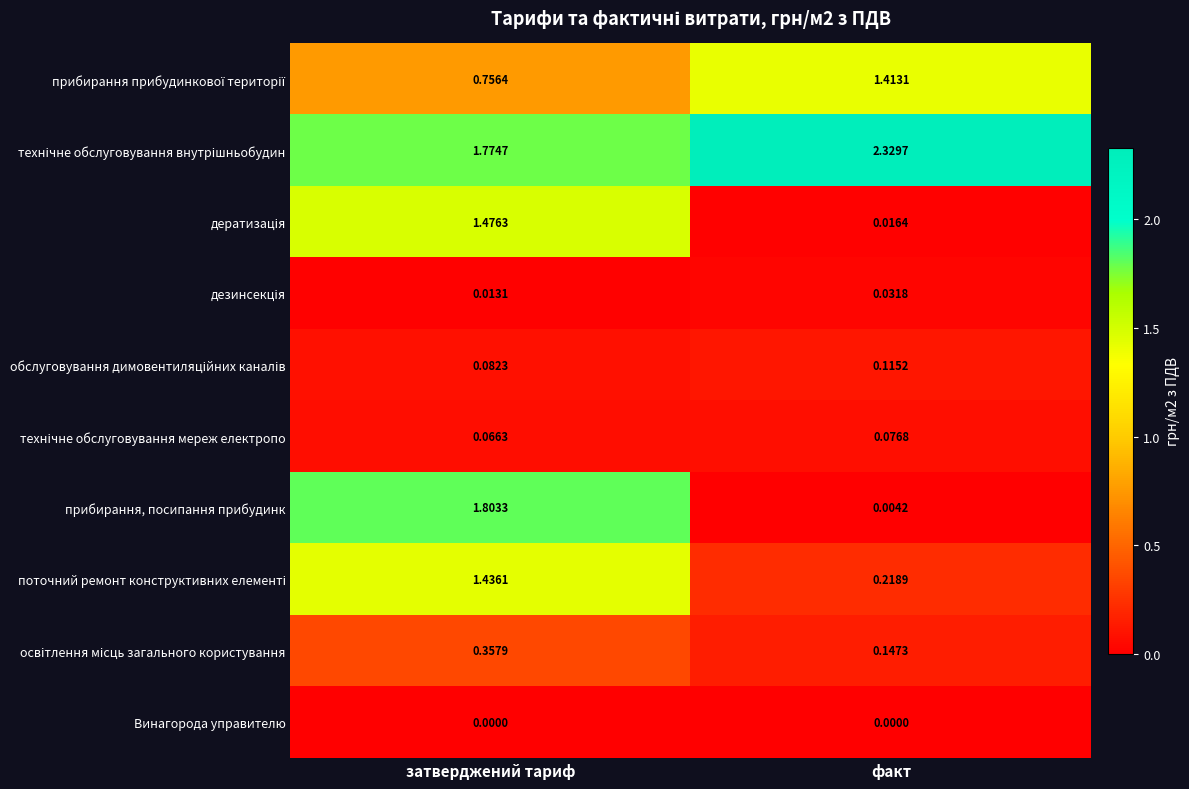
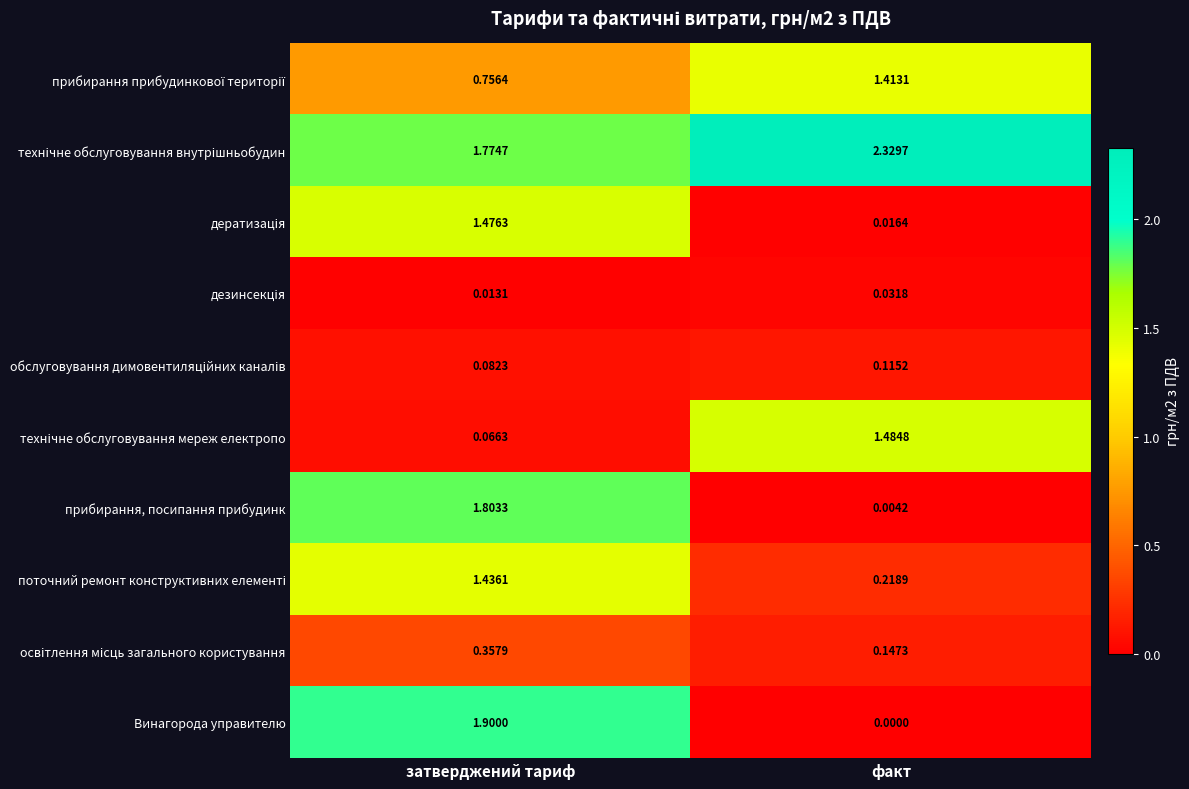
технічне обслуговування мереж електропо, факт: 0.0768 -> 1.4848
Винагорода управителю, затверджений тариф: 0.0000 -> 1.9000
